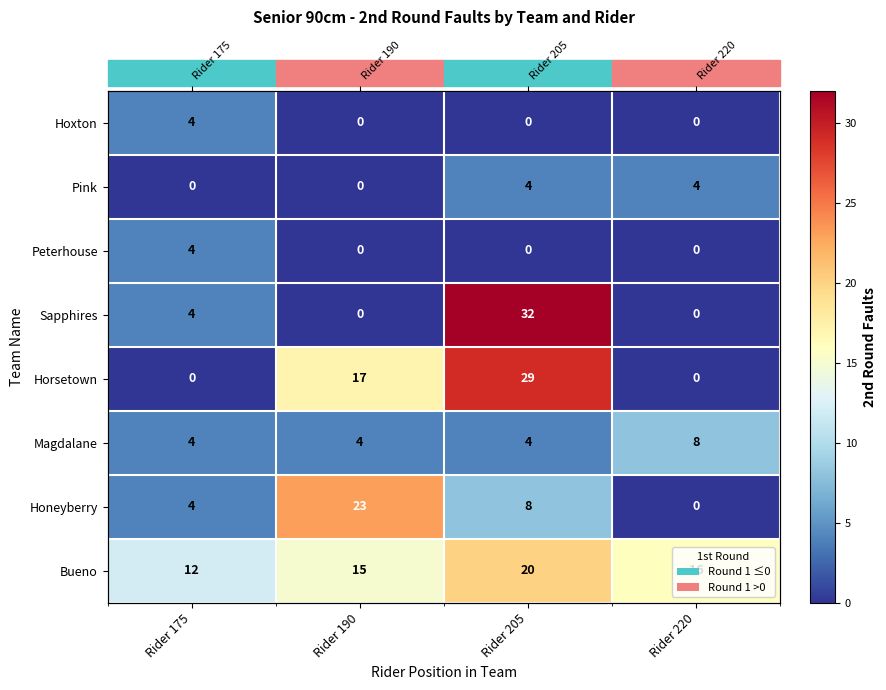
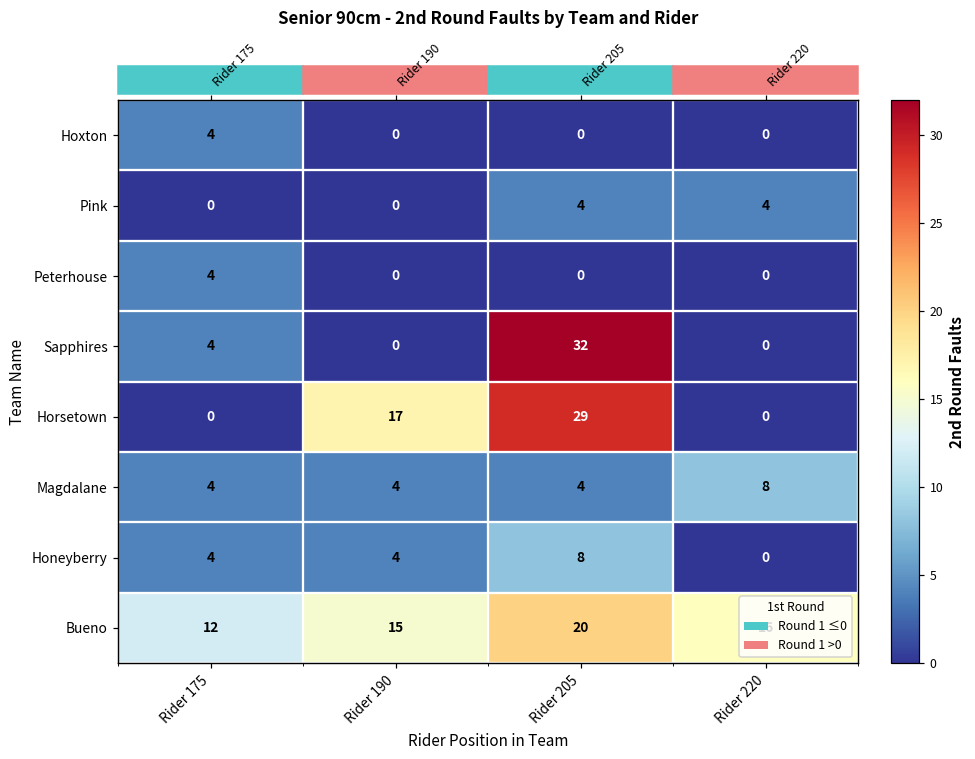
Honeyberry, Rider 190: 23 -> 4
